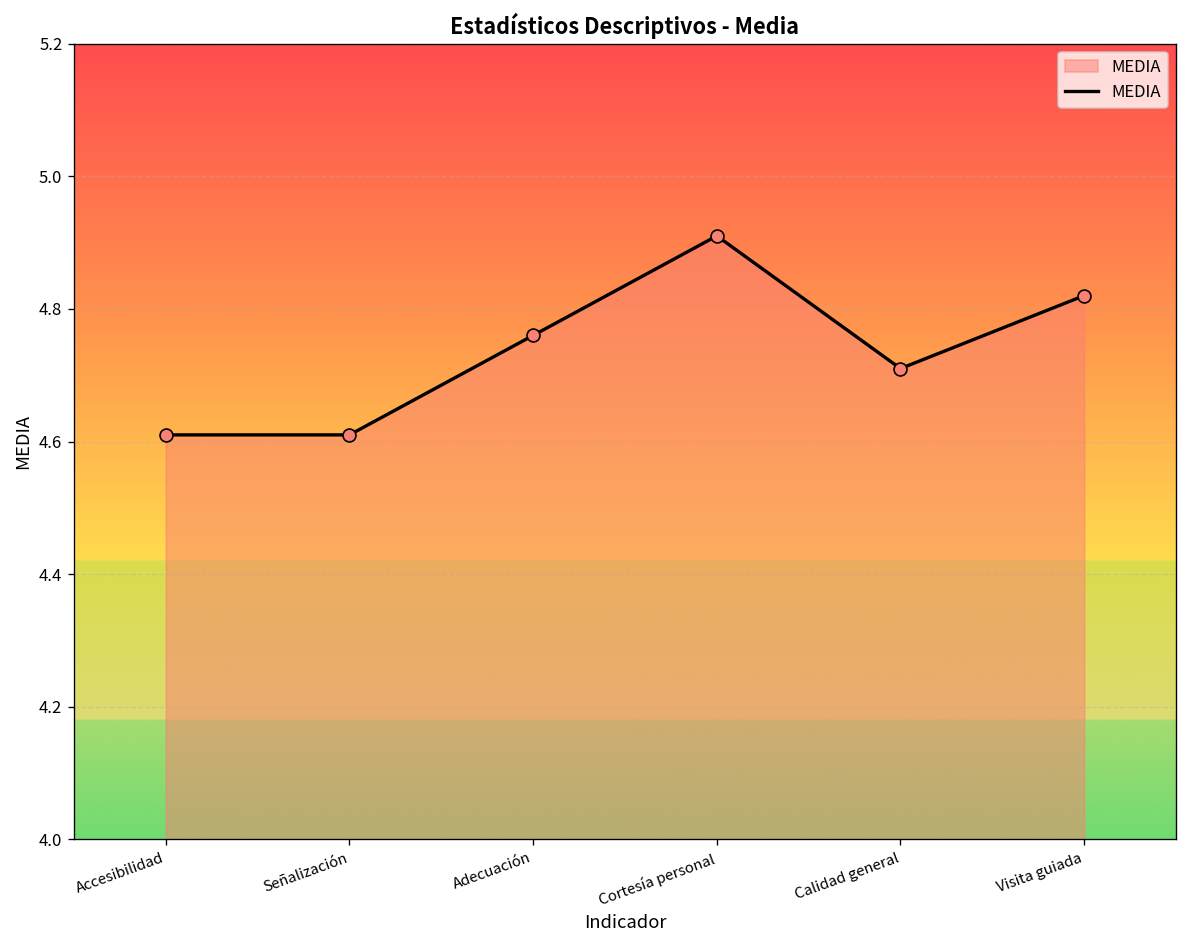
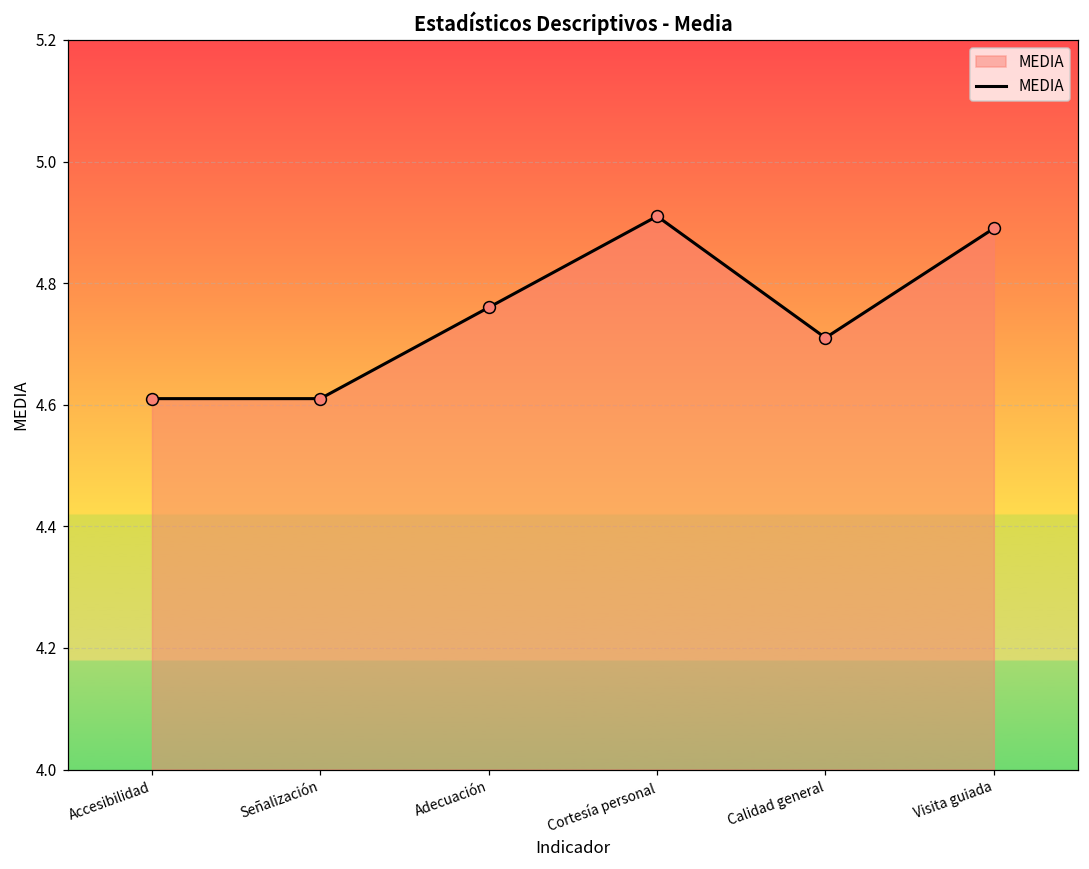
Visita guiada: 4.82 -> 4.89
